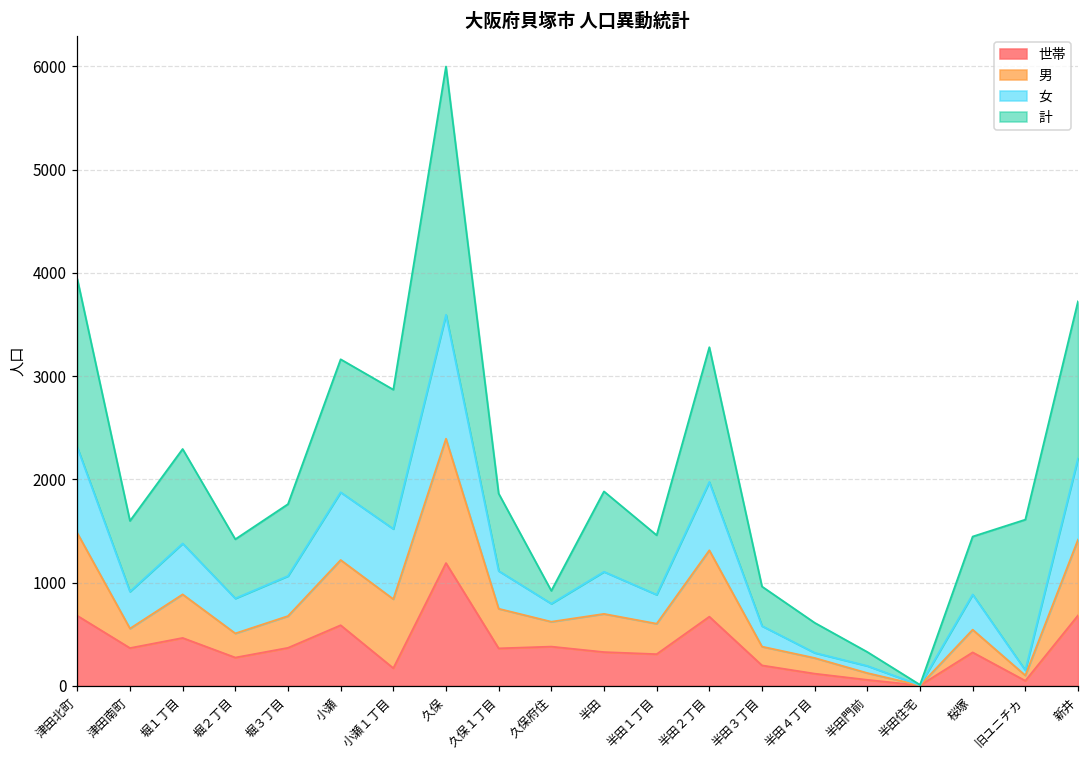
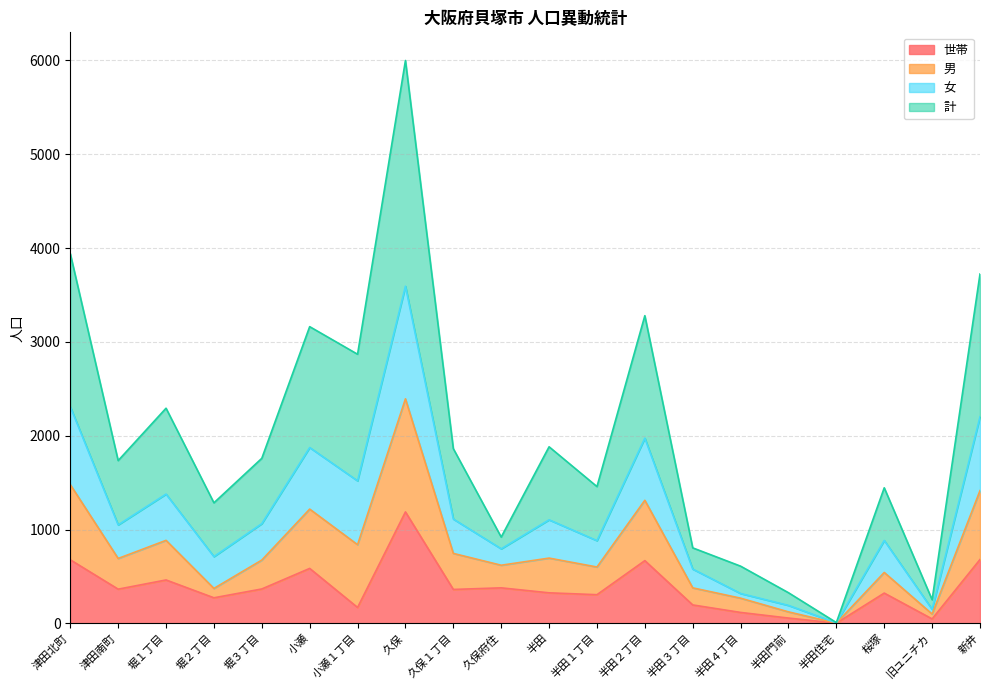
男, 津田南町: 200 -> 300
男, 堀２丁目: 200 -> 100
計, 半田３丁目: 400 -> 200
計, 旧ユニチカ: 1500 -> 100
